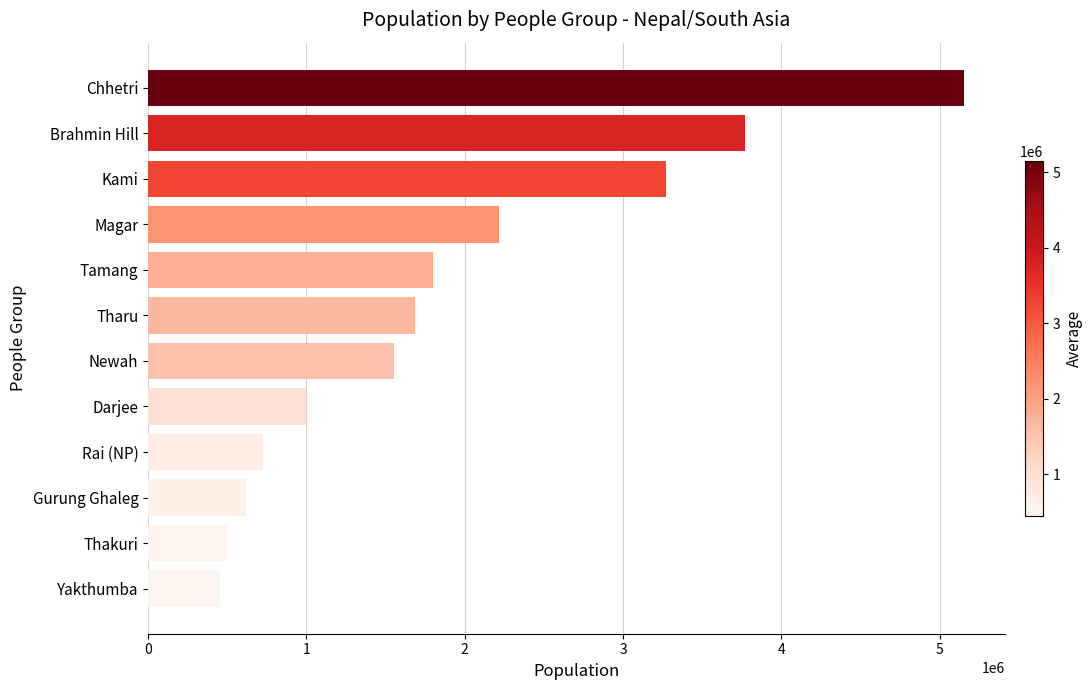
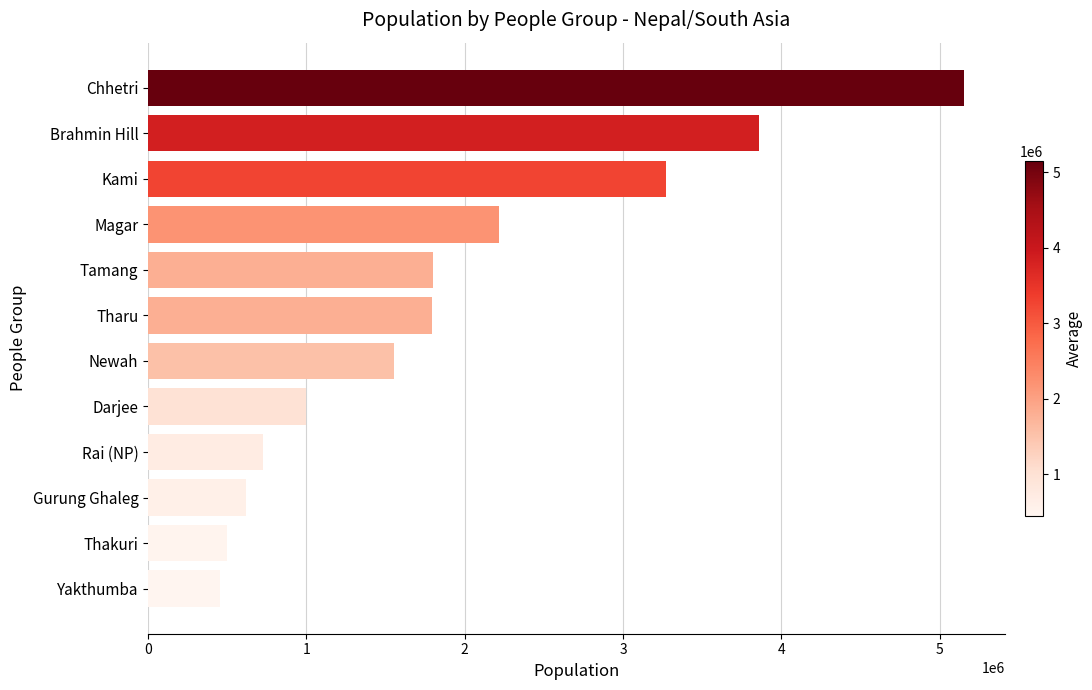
Brahmin Hill: 3770000 -> 3860000
Tharu: 1680000 -> 1790000
